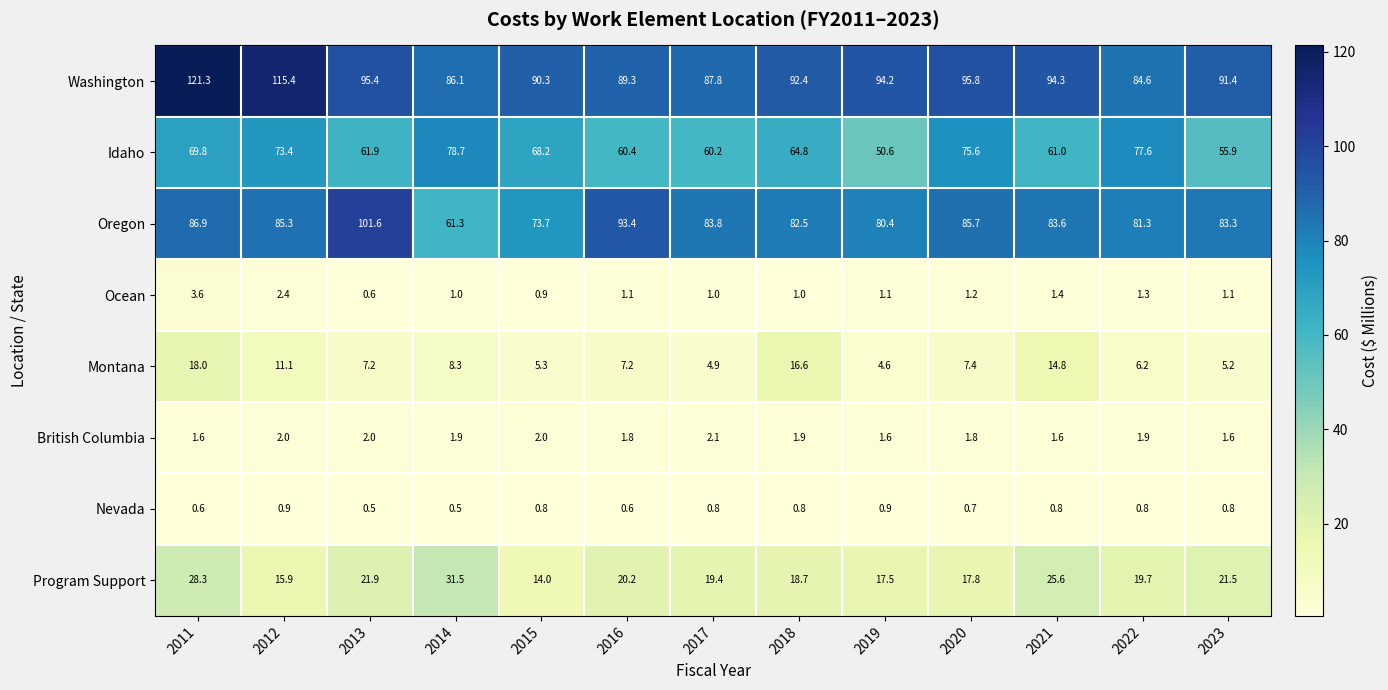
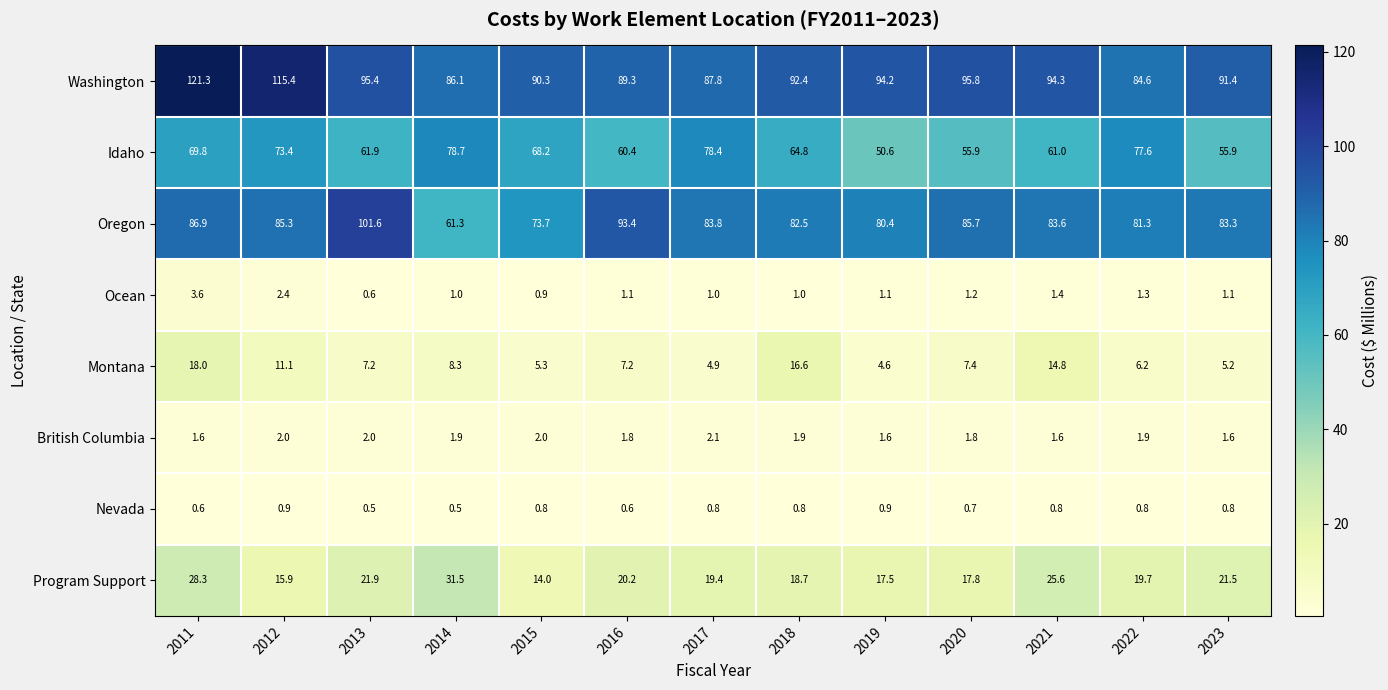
Idaho, 2017: 60.2 -> 78.4
Idaho, 2020: 75.6 -> 55.9
